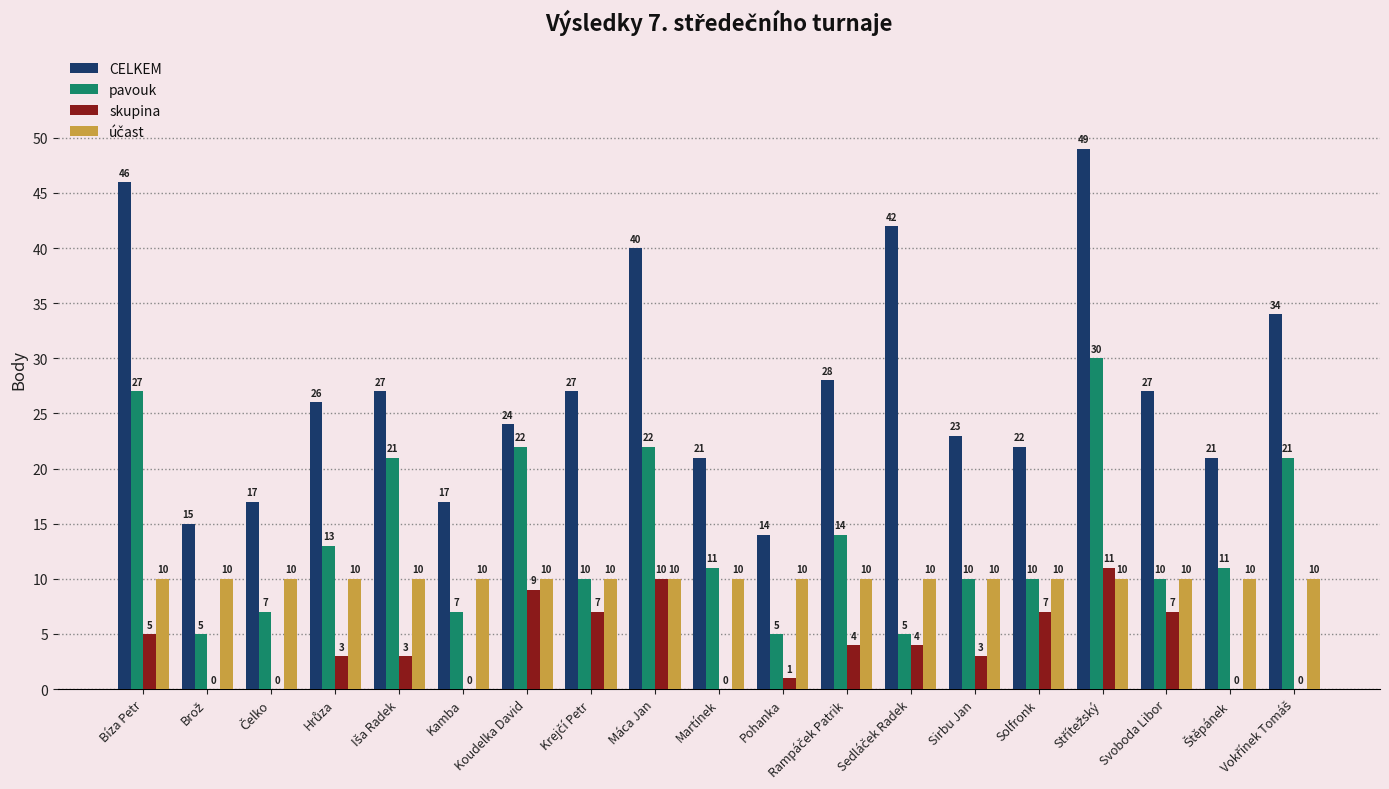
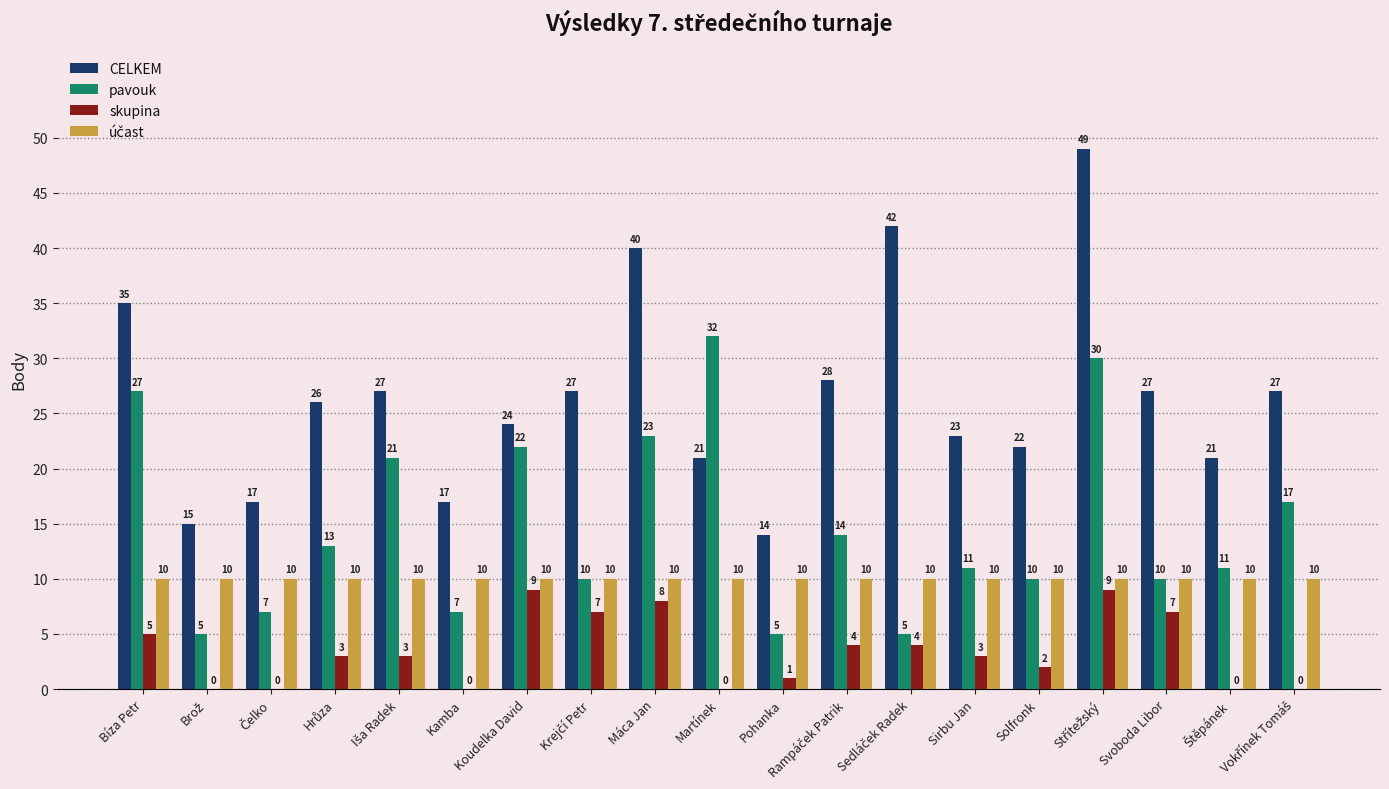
CELKEM, Bíza Petr: 46 -> 35
pavouk, Máca Jan: 22 -> 23
skupina, Máca Jan: 10 -> 8
pavouk, Martínek: 11 -> 32
pavouk, Sirbu Jan: 10 -> 11
skupina, Solfronk: 7 -> 2
skupina, Střítežský: 11 -> 9
CELKEM, Vokřínek Tomáš: 34 -> 27
pavouk, Vokřínek Tomáš: 21 -> 17
